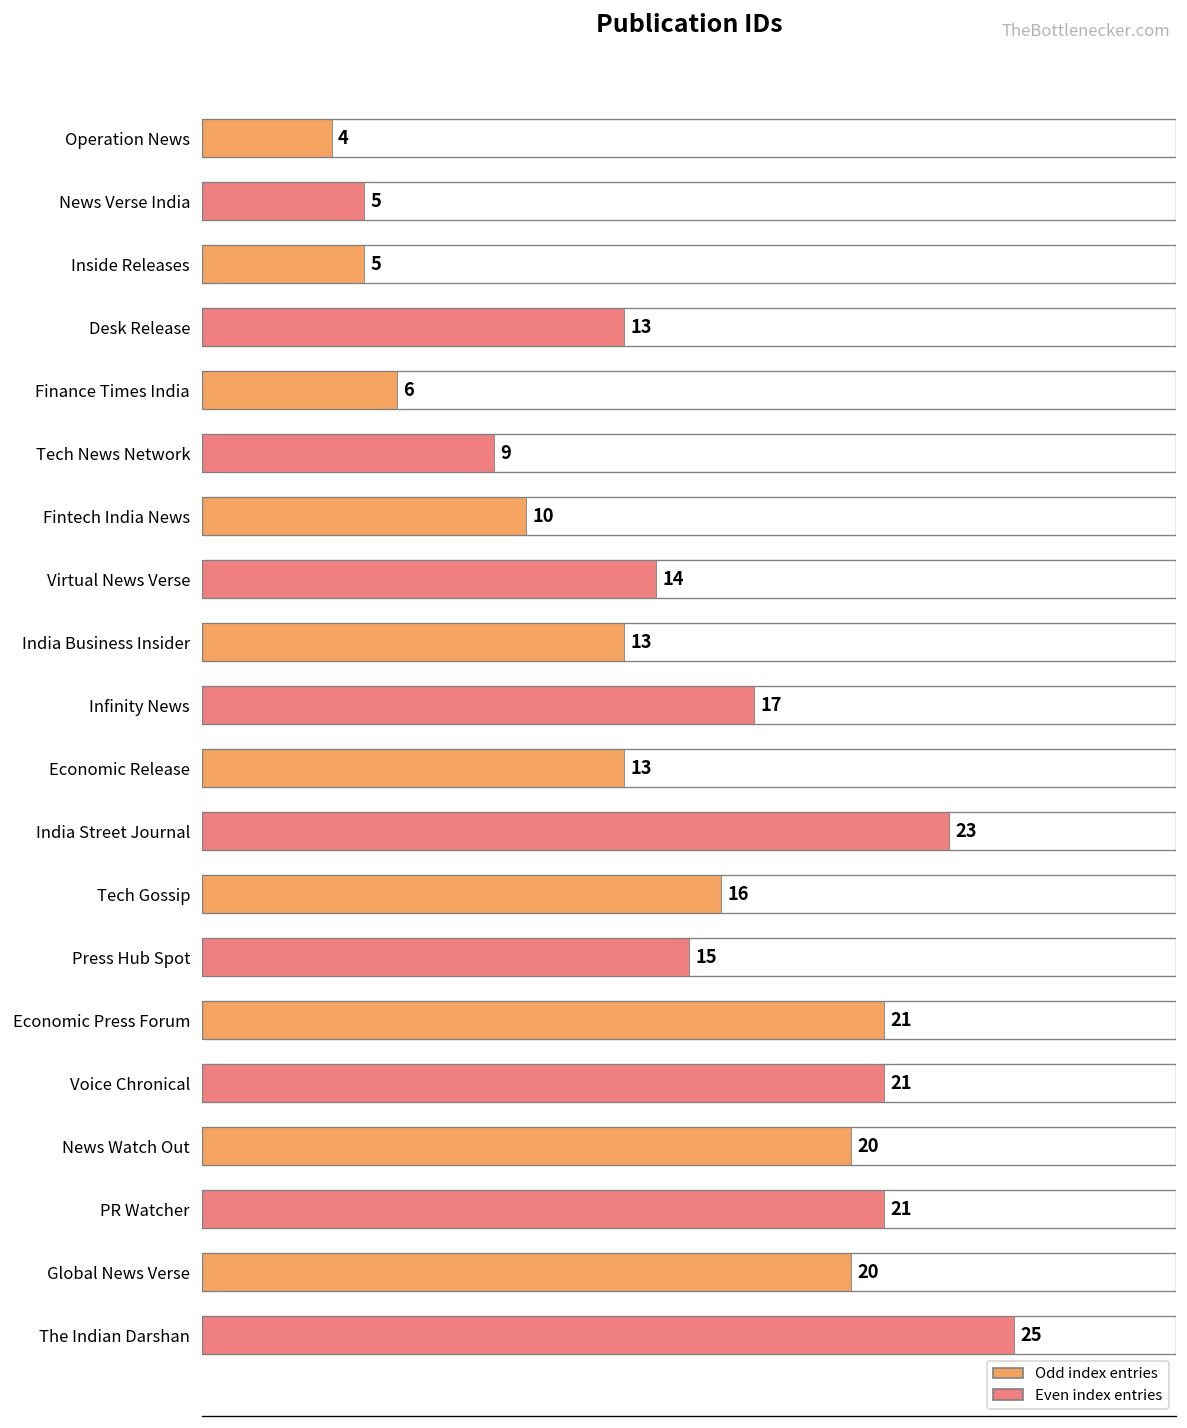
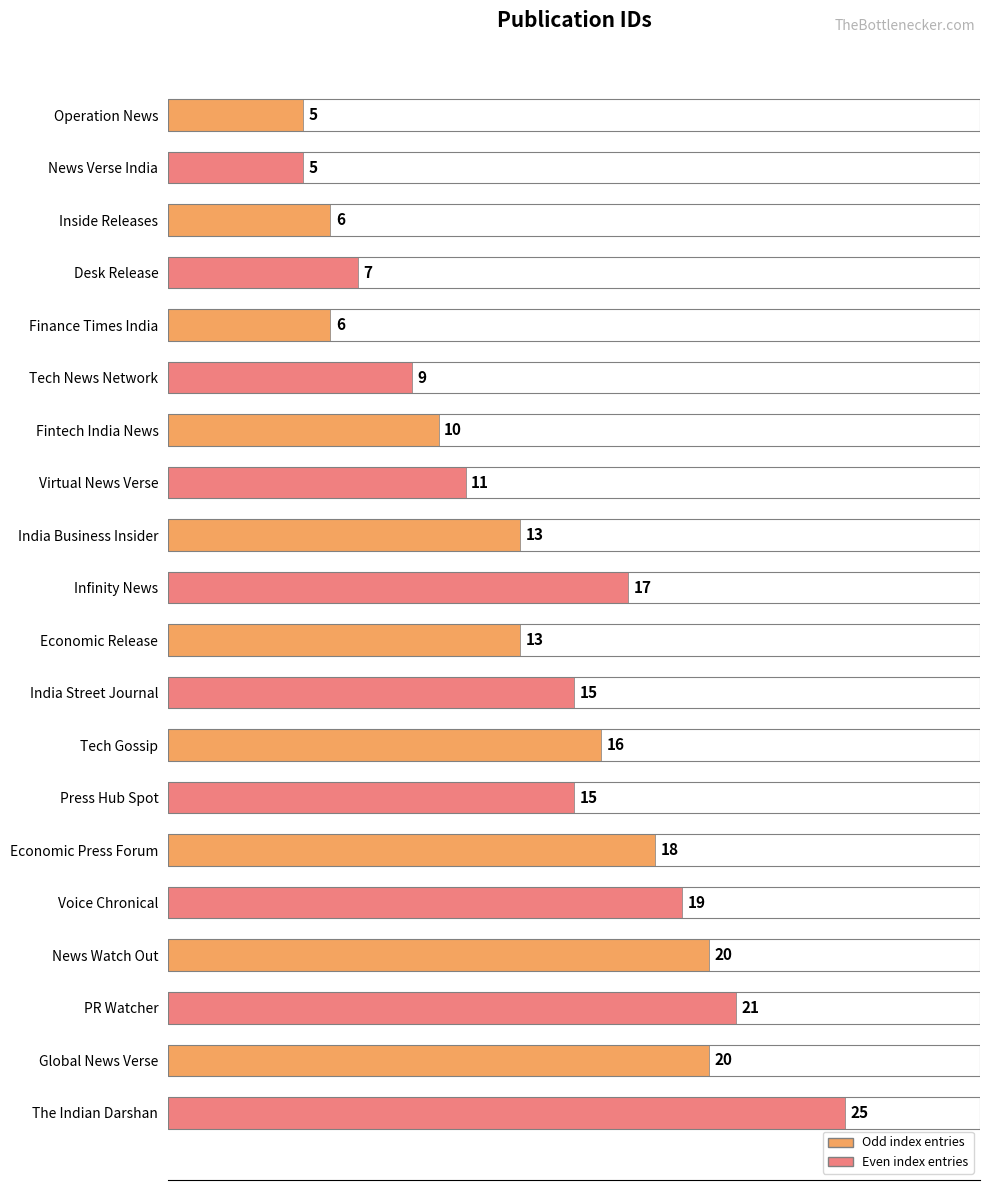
Operation News: 4 -> 5
Inside Releases: 5 -> 6
Desk Release: 13 -> 7
Virtual News Verse: 14 -> 11
India Street Journal: 23 -> 15
Economic Press Forum: 21 -> 18
Voice Chronical: 21 -> 19
